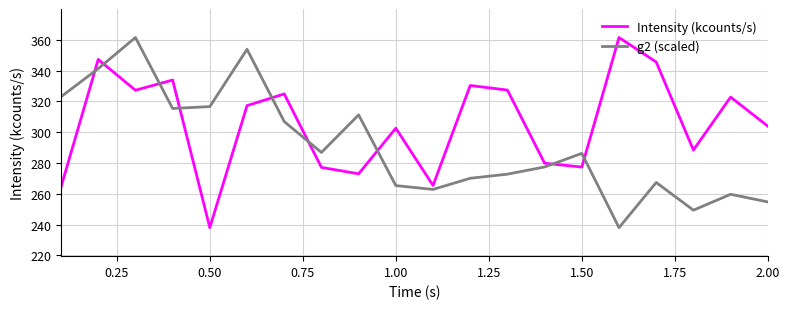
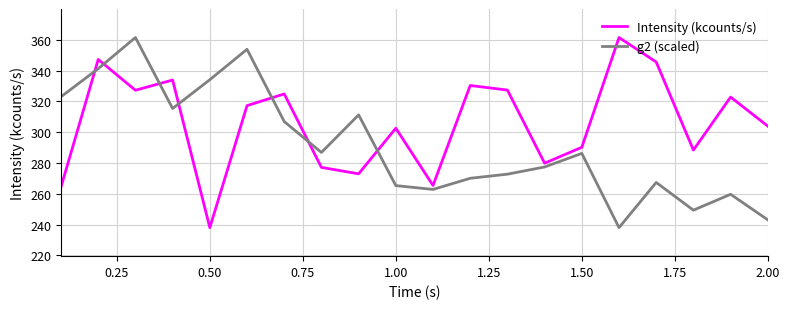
g2 (scaled), 0.50: 317 -> 334
Intensity (kcounts/s), 1.50: 277 -> 290
g2 (scaled), 2.00: 255 -> 243
